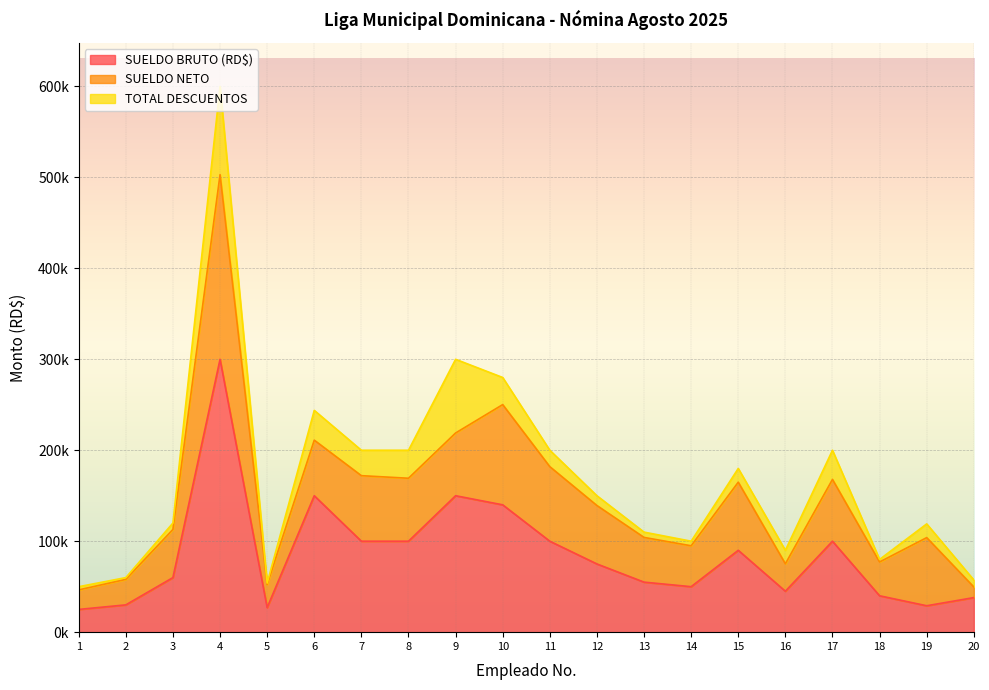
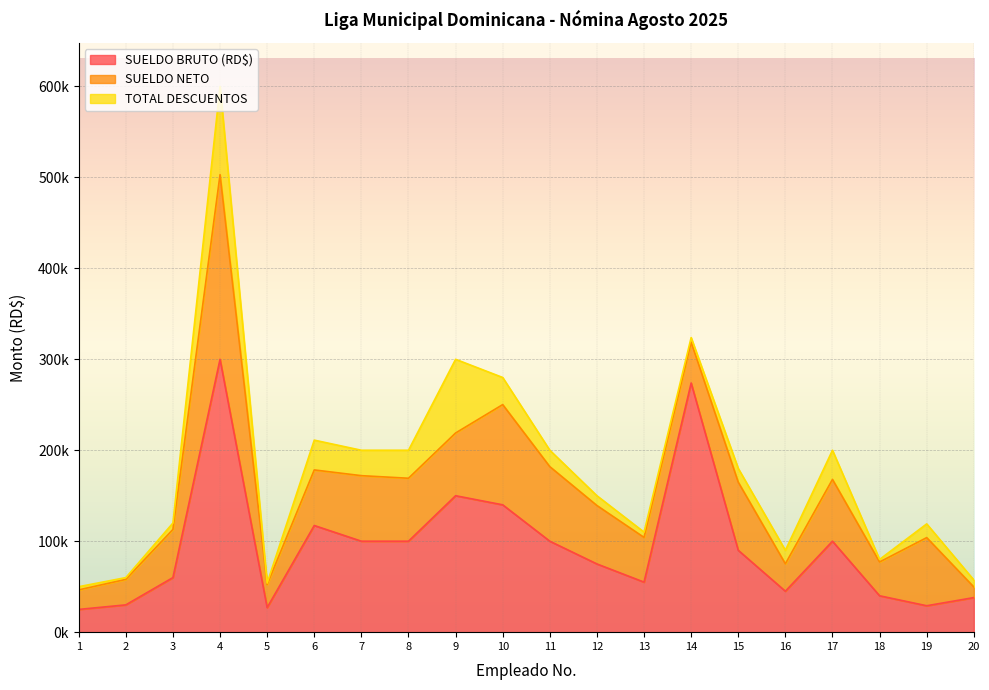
SUELDO BRUTO (RD$), 6: 150000 -> 120000
SUELDO BRUTO (RD$), 14: 50000 -> 270000
